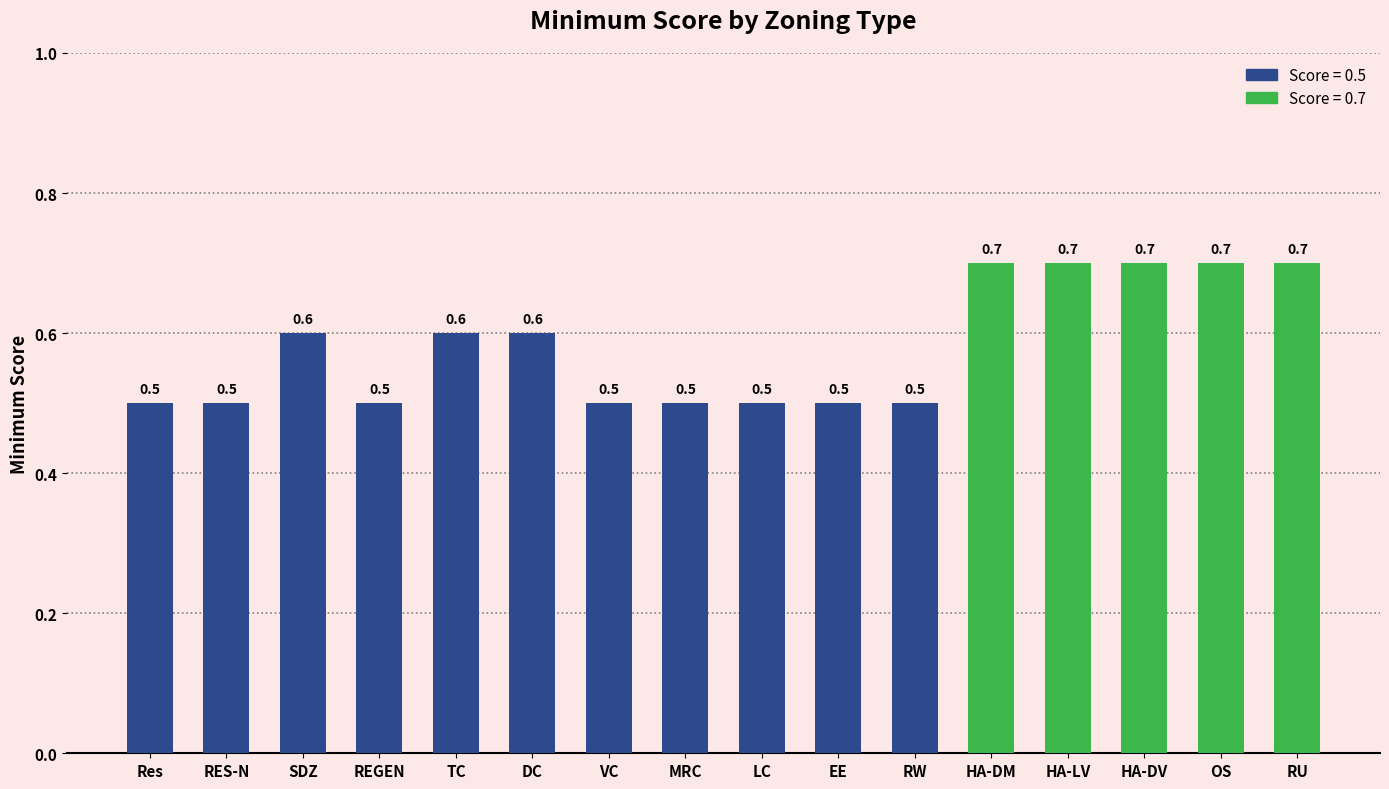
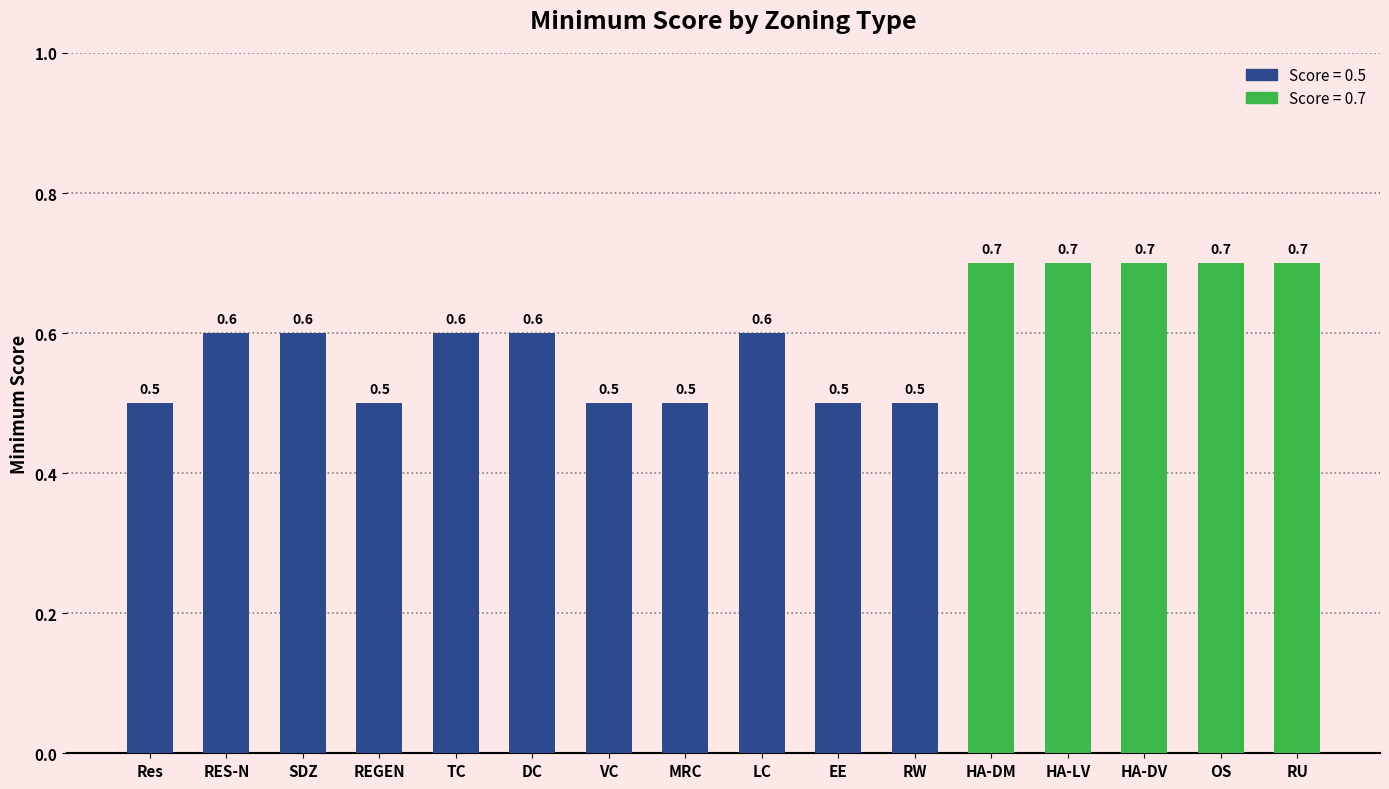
RES-N: 0.5 -> 0.6
LC: 0.5 -> 0.6
